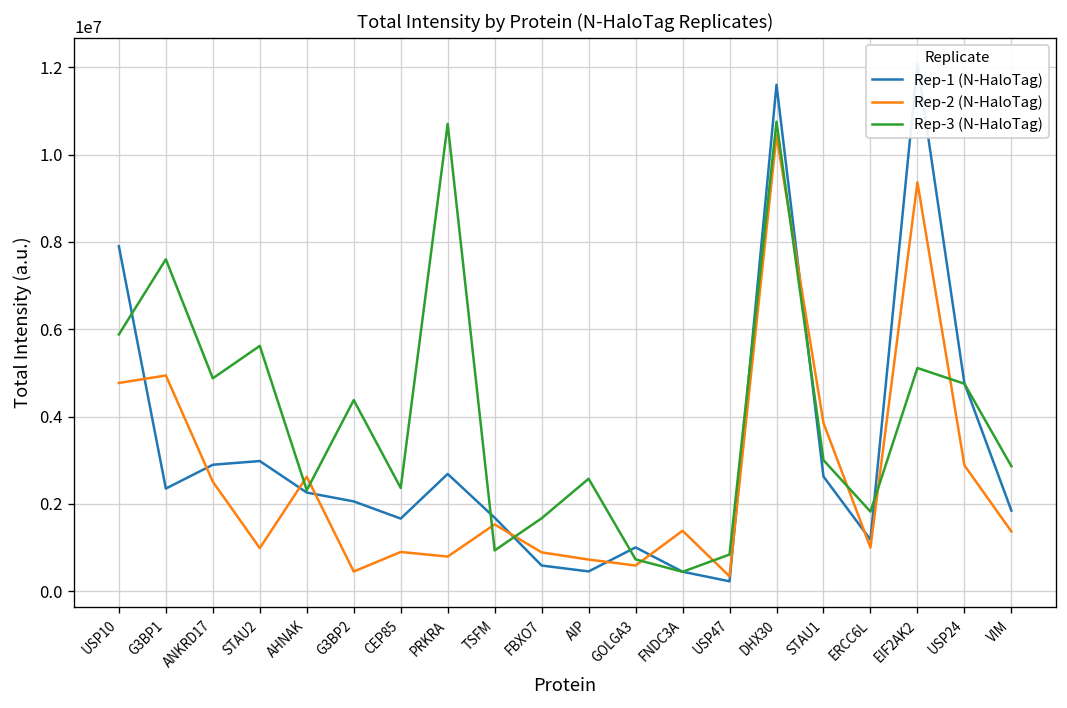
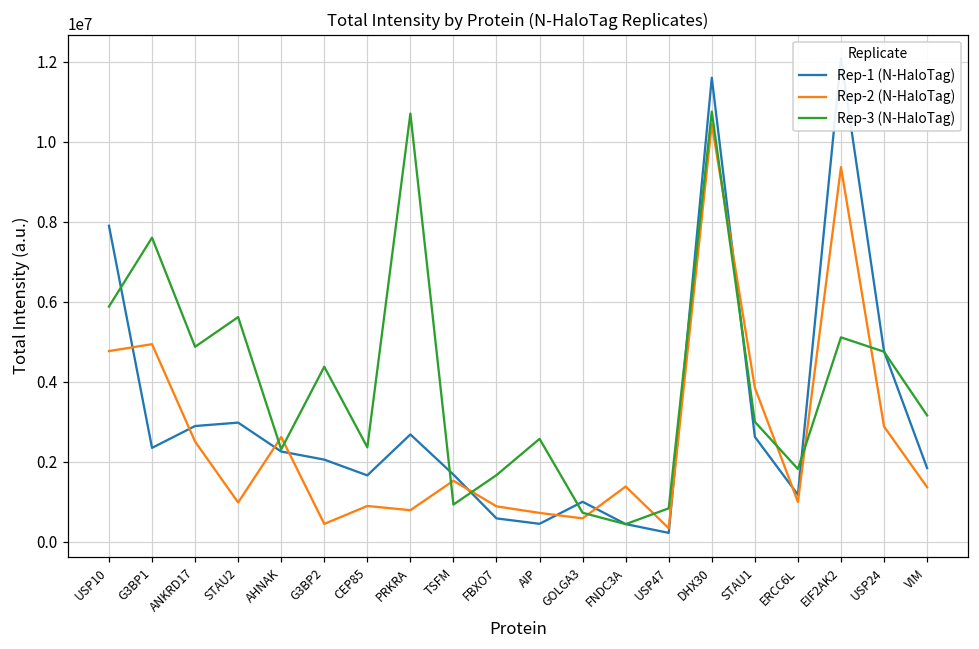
Rep-3 (N-HaloTag), VIM: 2900000 -> 3200000
